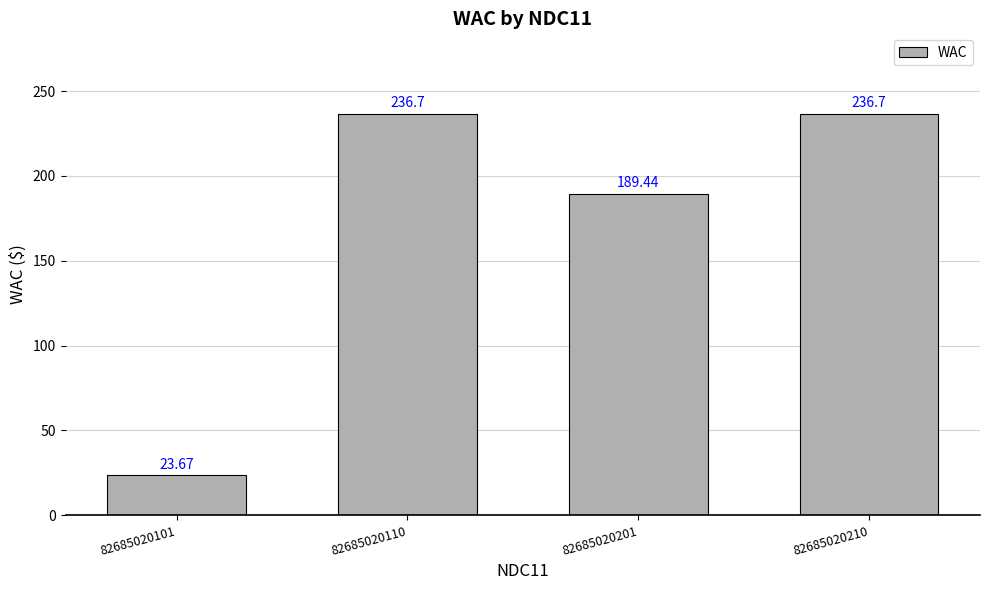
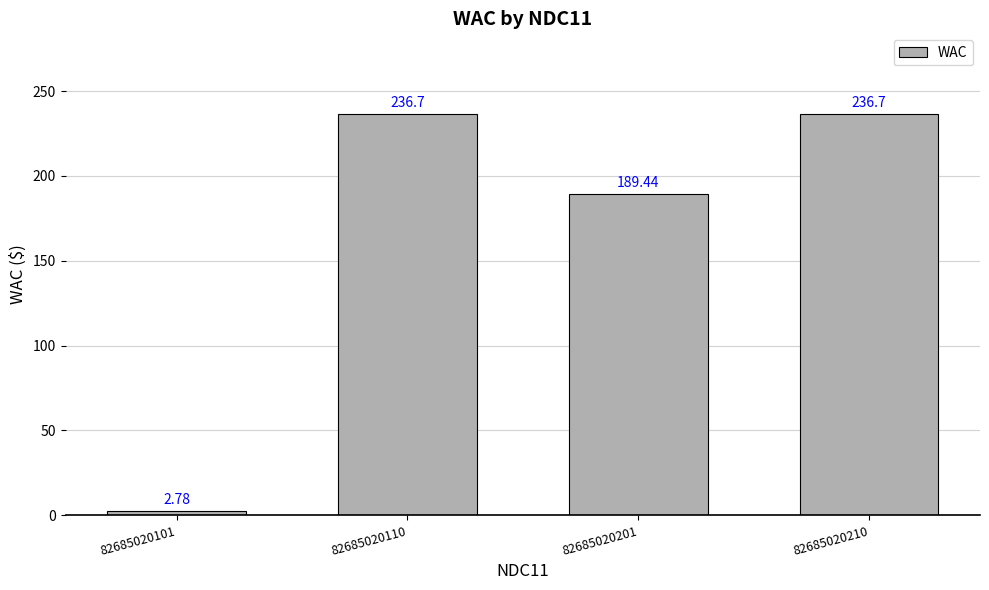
82685020101: 23.67 -> 2.78
